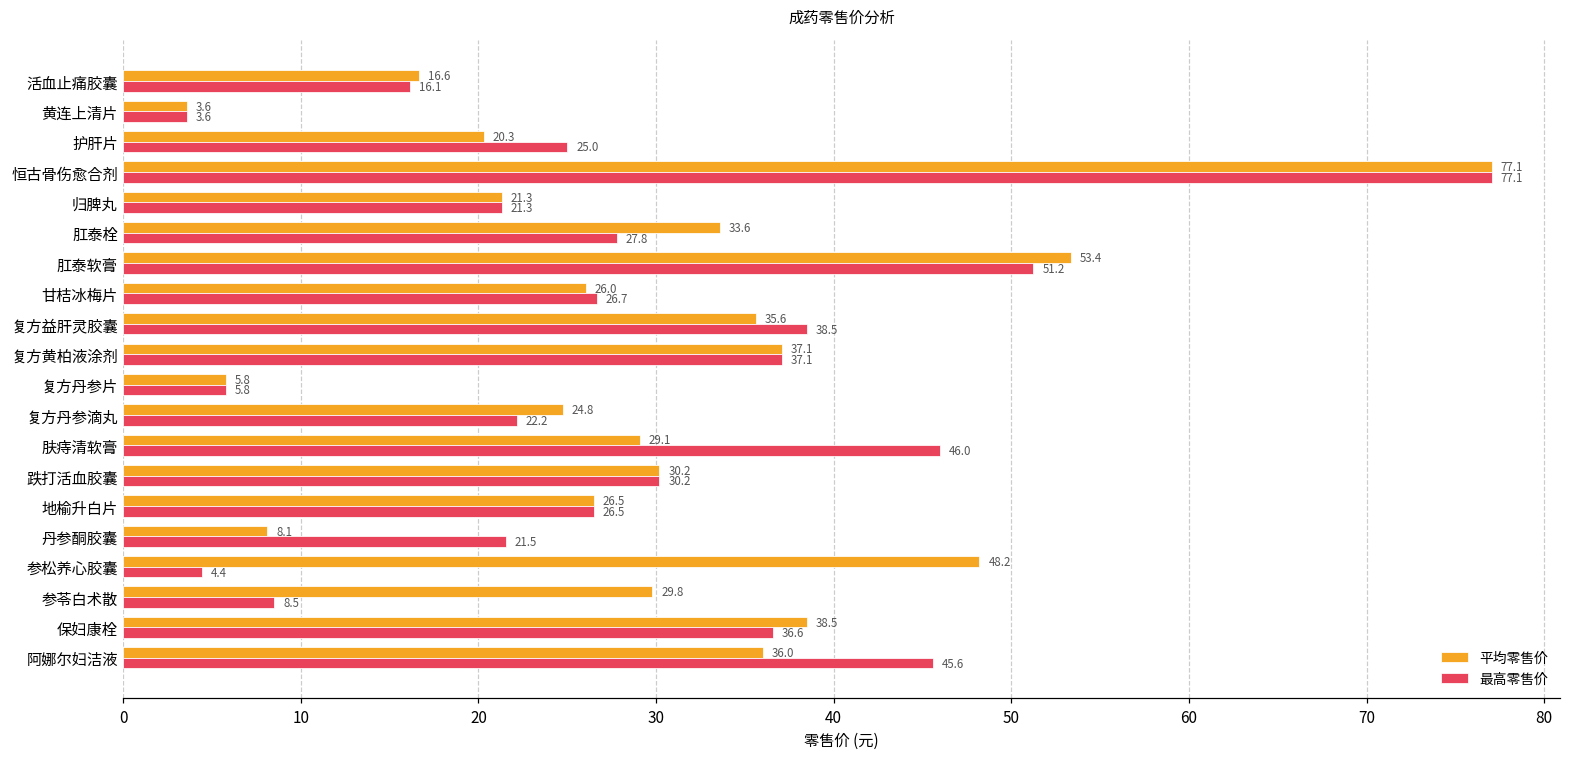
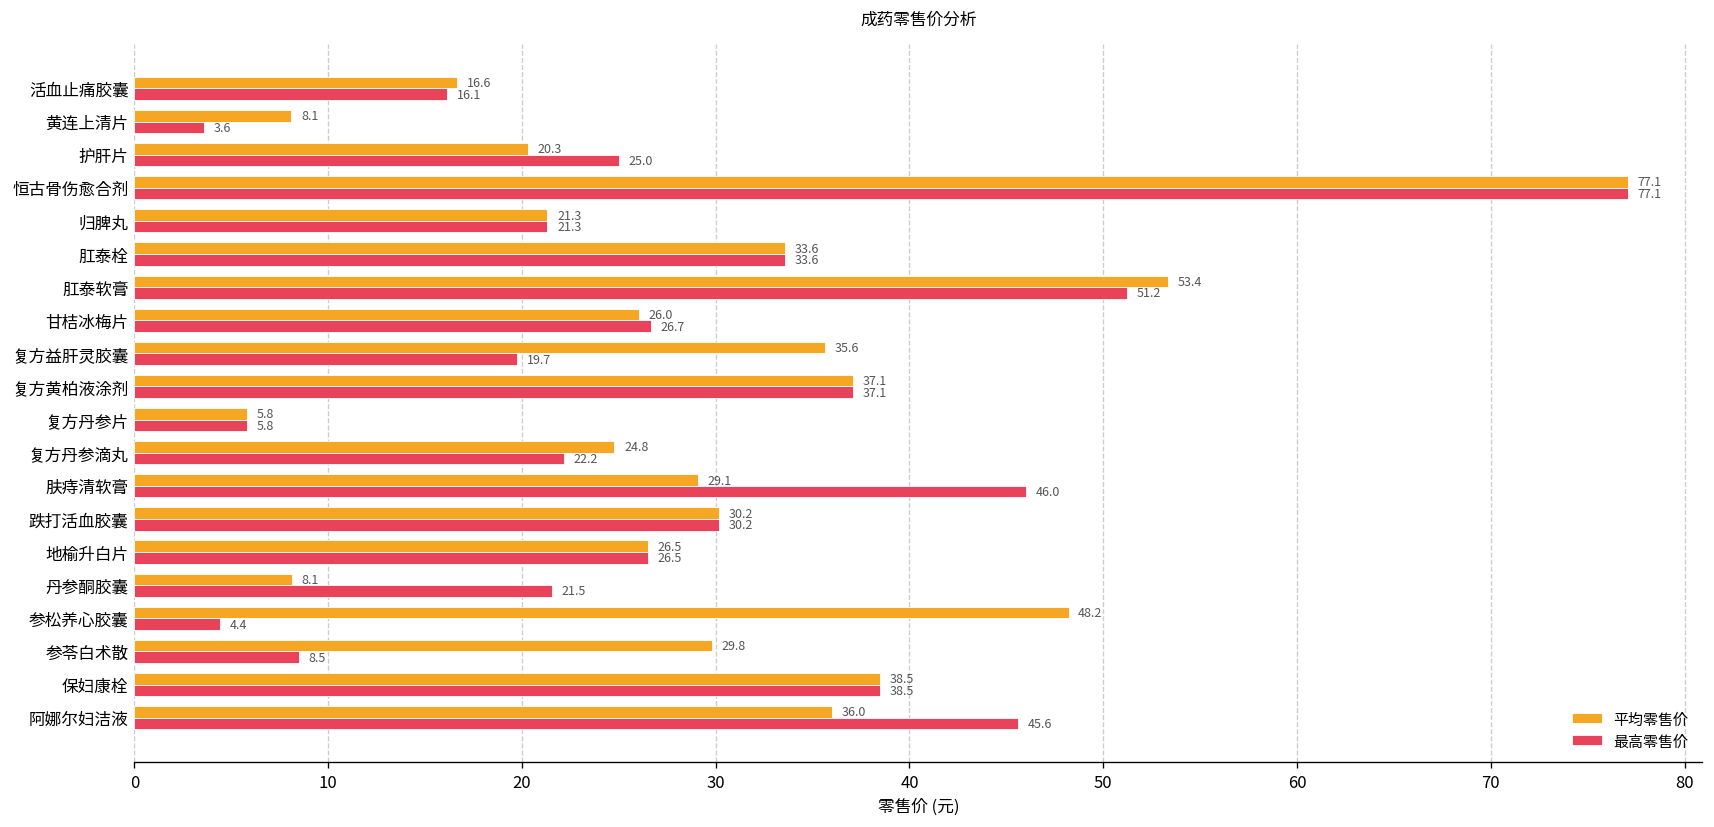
平均零售价, 黄连上清片: 3.6 -> 8.1
最高零售价, 肛泰栓: 27.8 -> 33.6
最高零售价, 复方益肝灵胶囊: 38.5 -> 19.7
最高零售价, 保妇康栓: 36.6 -> 38.5
